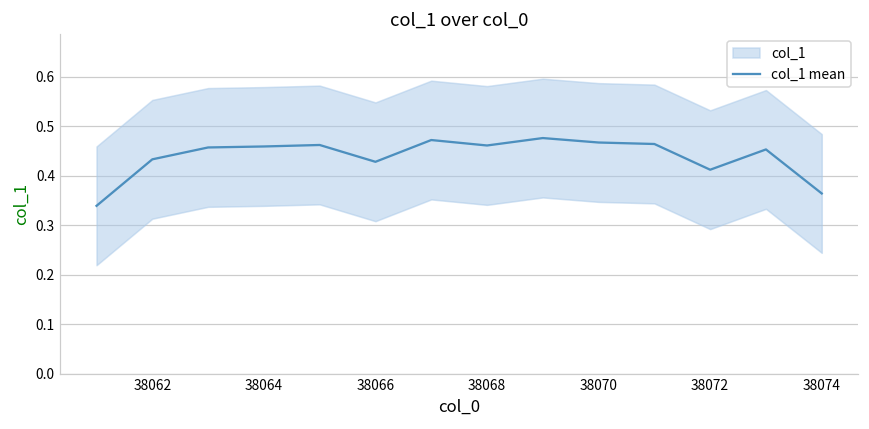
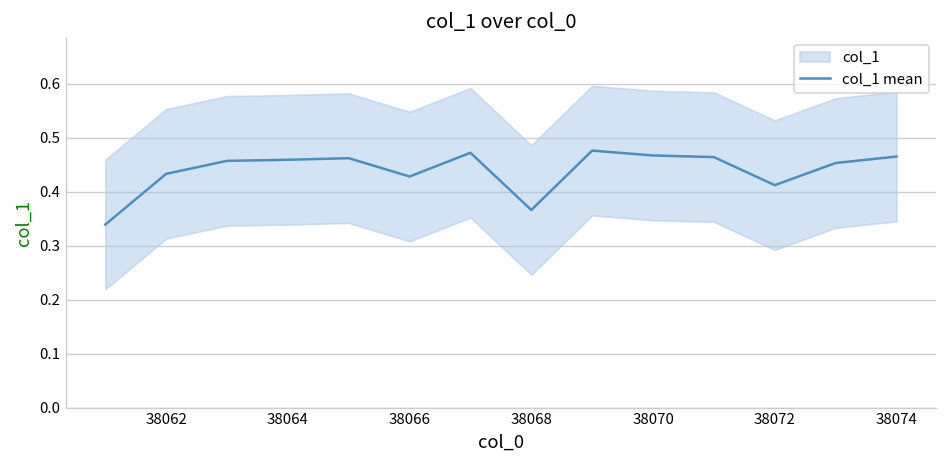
col_1 mean, 38068: 0.46 -> 0.37
col_1 mean, 38074: 0.36 -> 0.47
